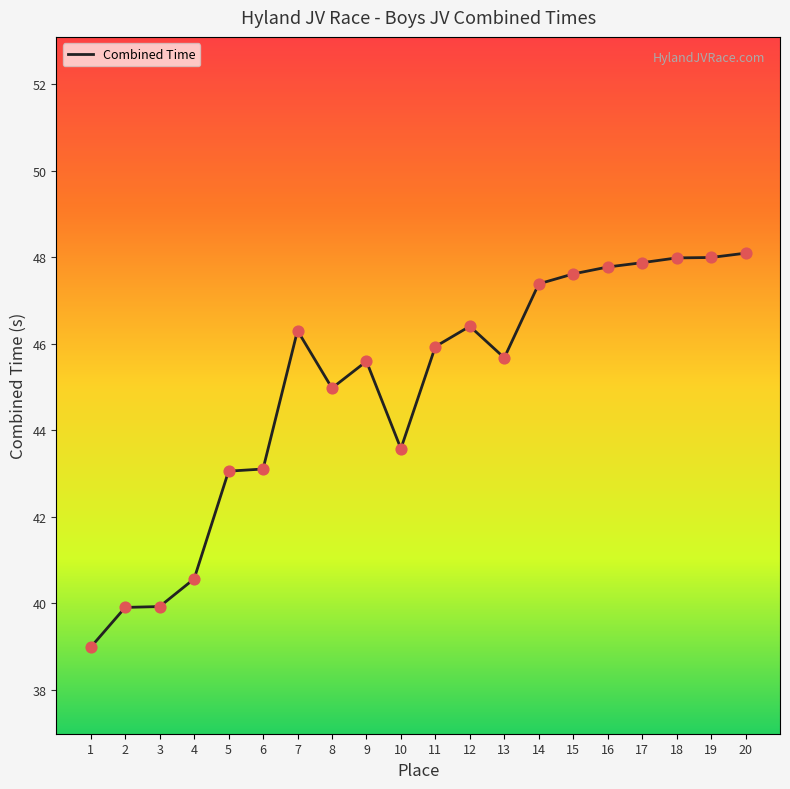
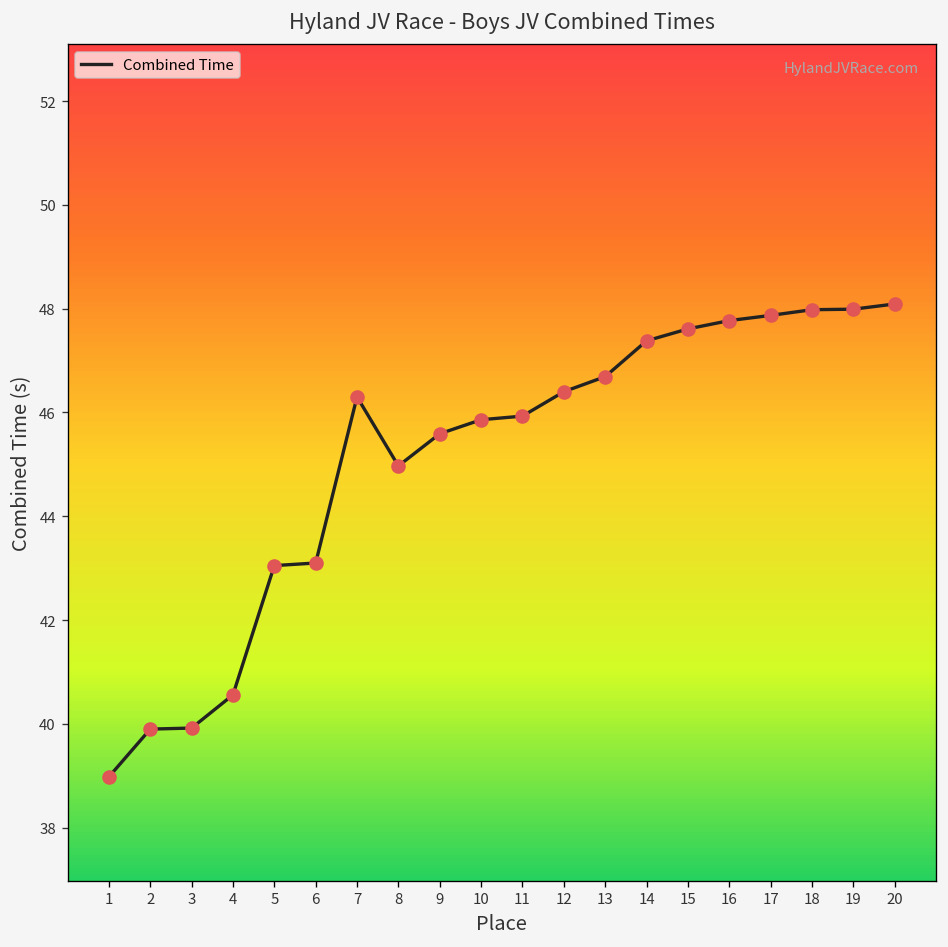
10: 43.6 -> 45.9
13: 45.7 -> 46.7
